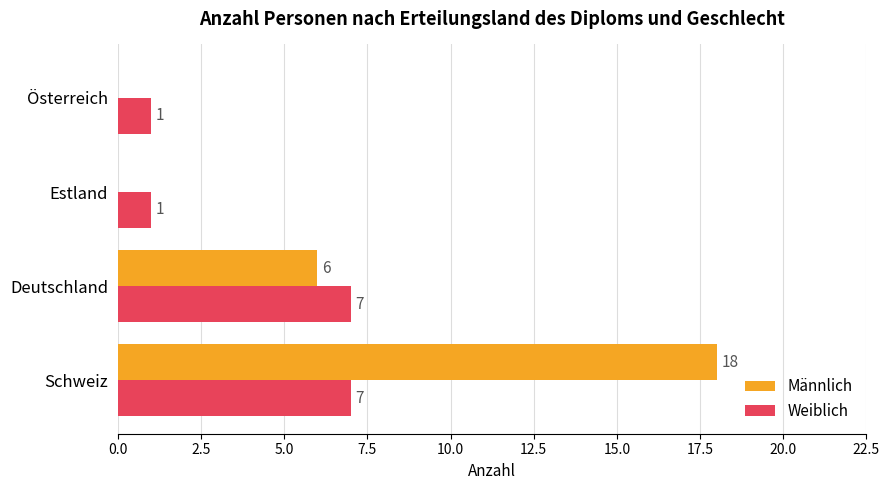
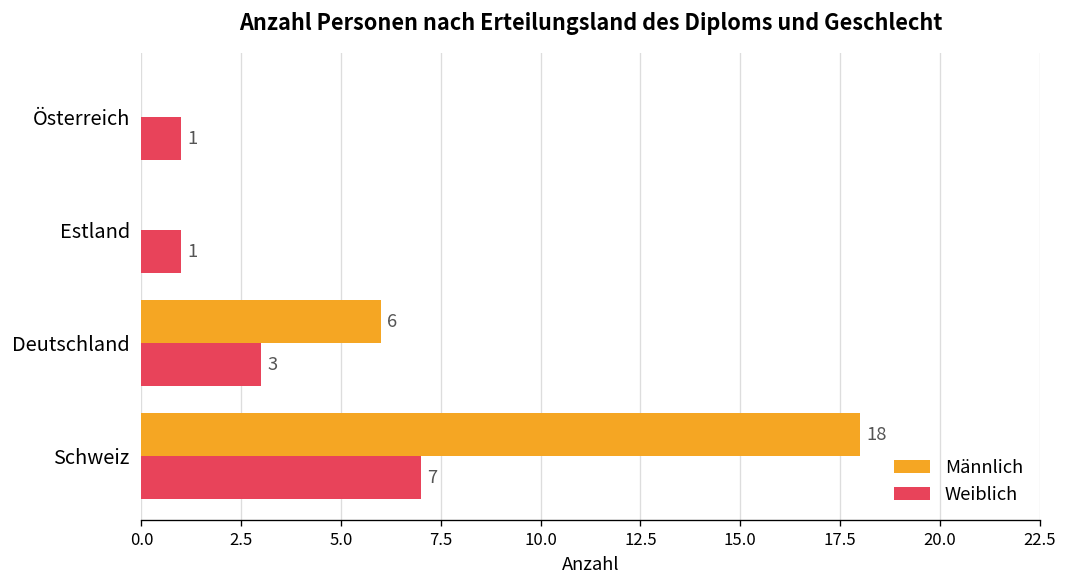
Weiblich, Deutschland: 7 -> 3
